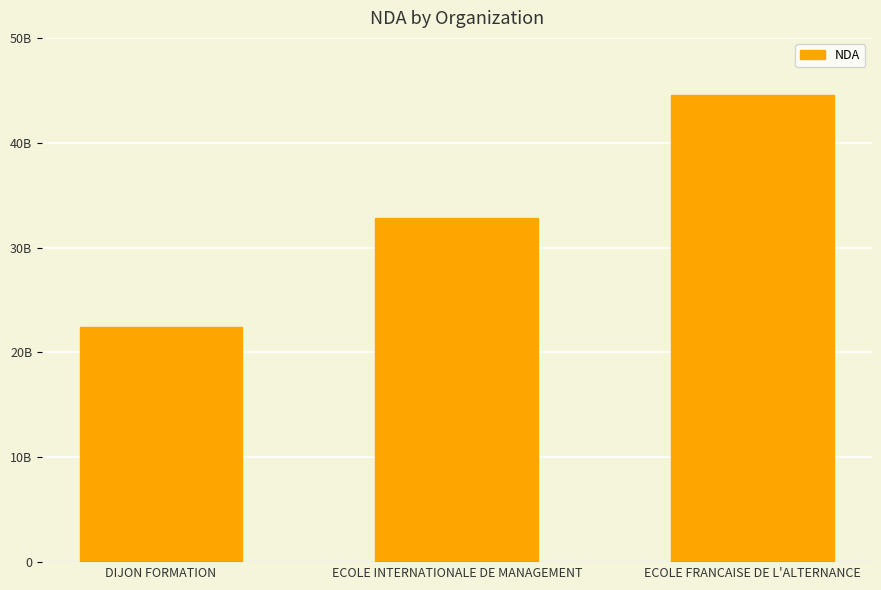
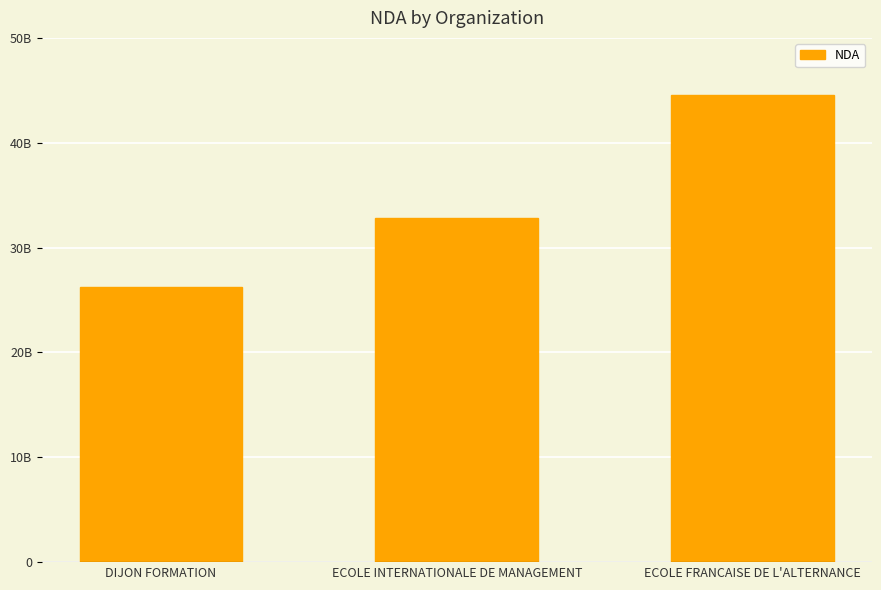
DIJON FORMATION: 22400000000 -> 26200000000
